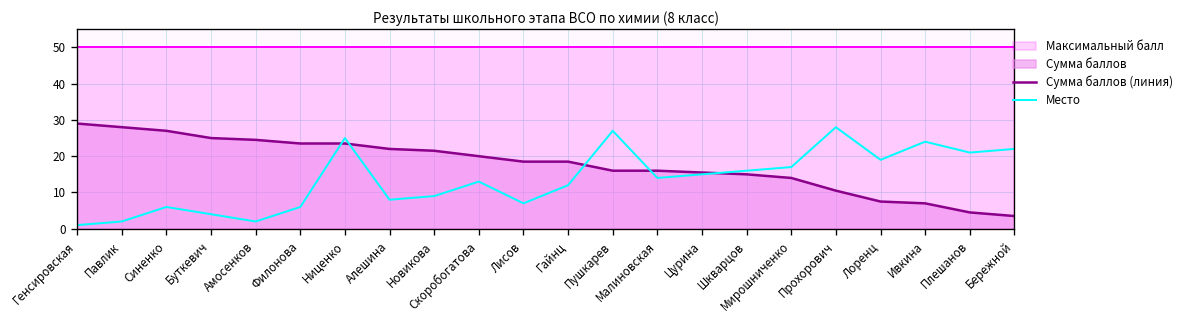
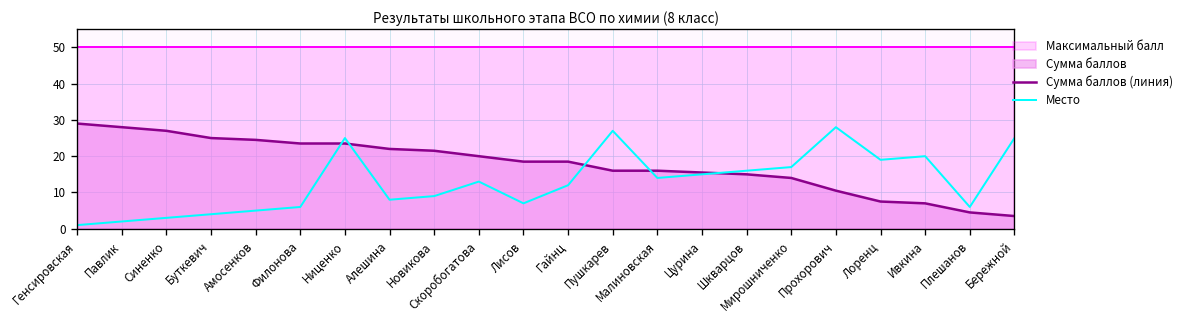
Место, Синенко: 6 -> 3
Место, Амосенков: 2 -> 5
Место, Ивкина: 24 -> 20
Место, Плешанов: 21 -> 6
Место, Бережной: 22 -> 25
